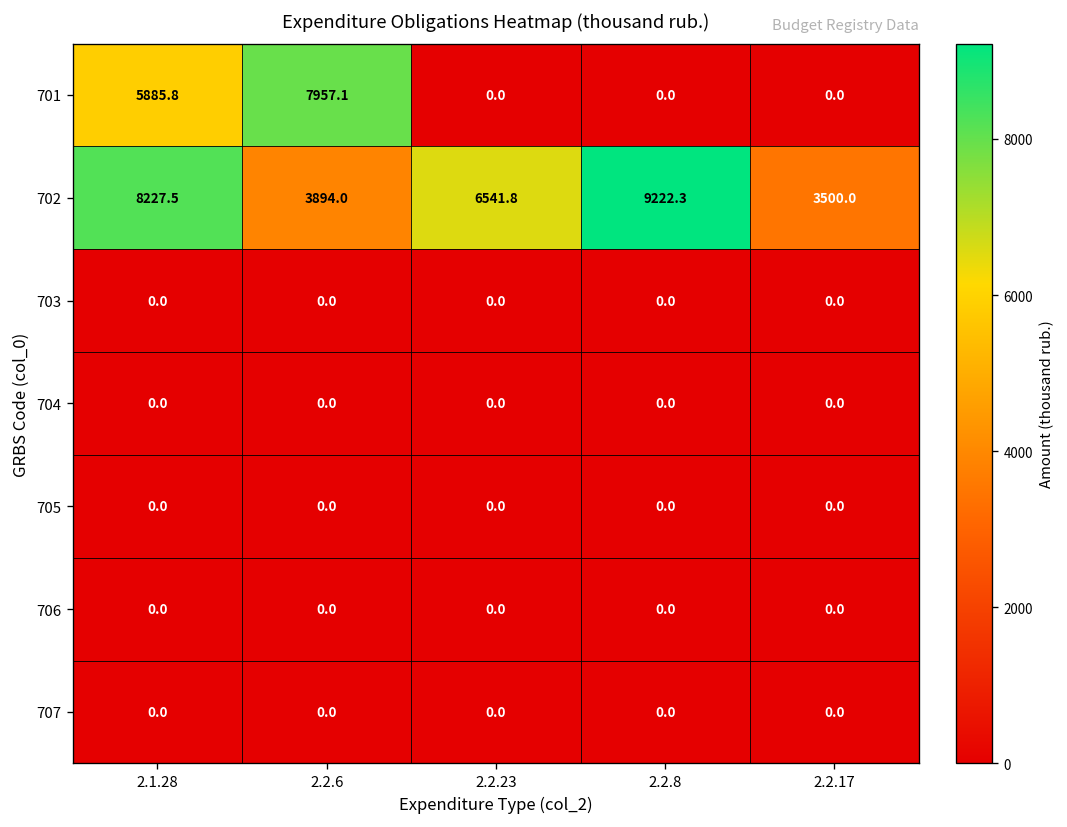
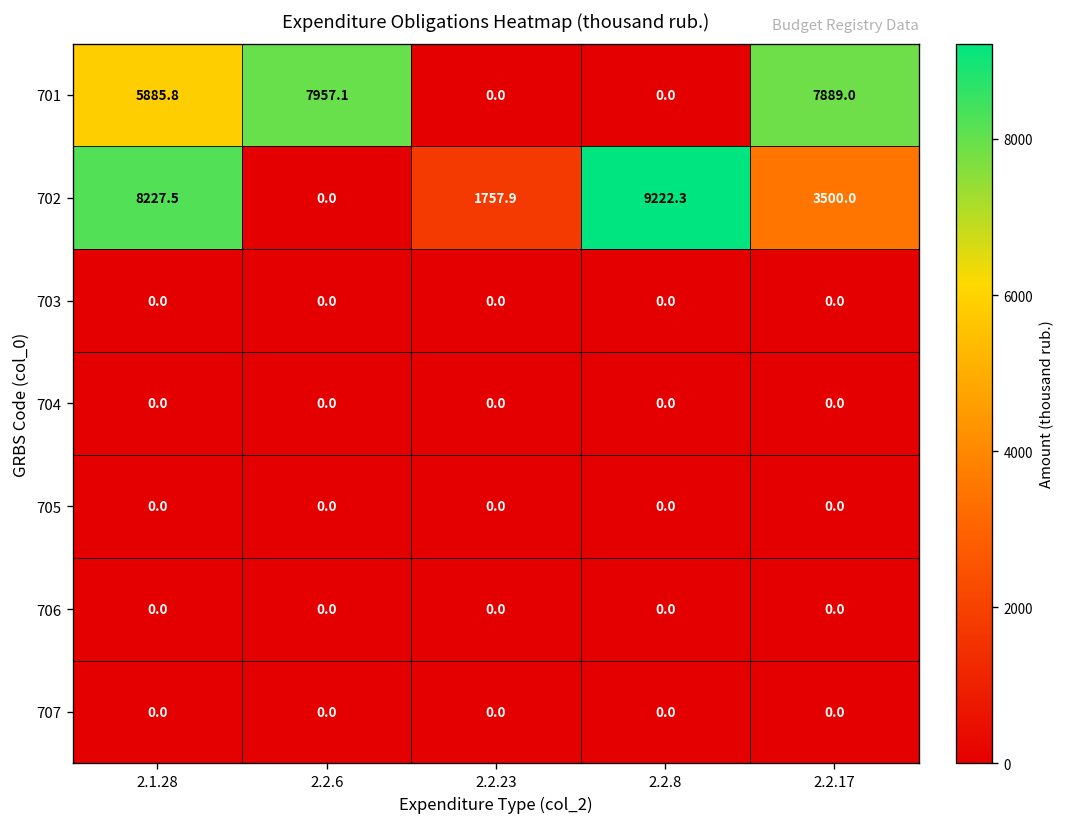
701, 2.2.17: 0.0 -> 7889.0
702, 2.2.6: 3894.0 -> 0.0
702, 2.2.23: 6541.8 -> 1757.9
